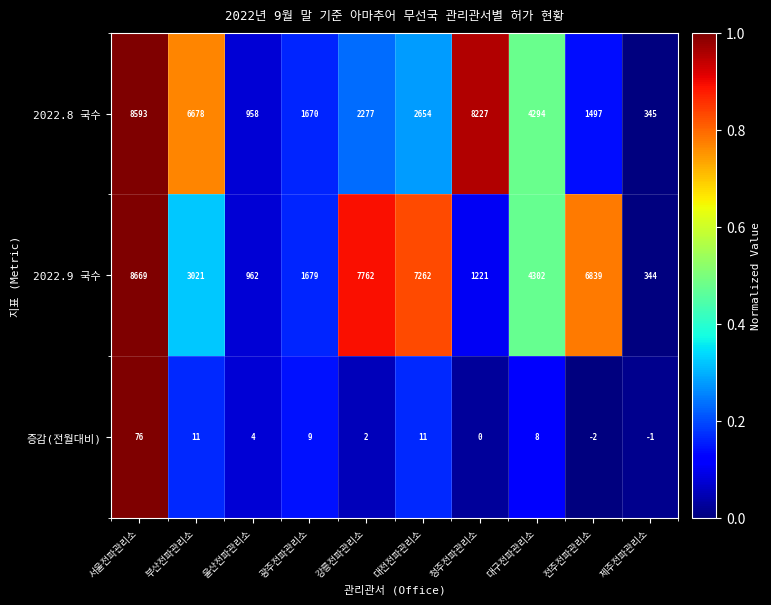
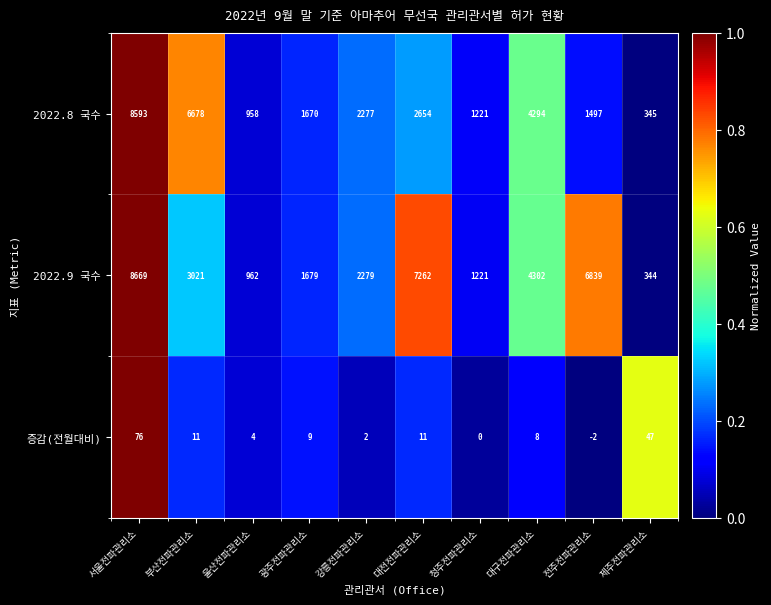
2022.8 국수, 청주전파관리소: 8227 -> 1221
2022.9 국수, 강릉전파관리소: 7762 -> 2279
증감(전월대비), 제주전파관리소: -1 -> 47
